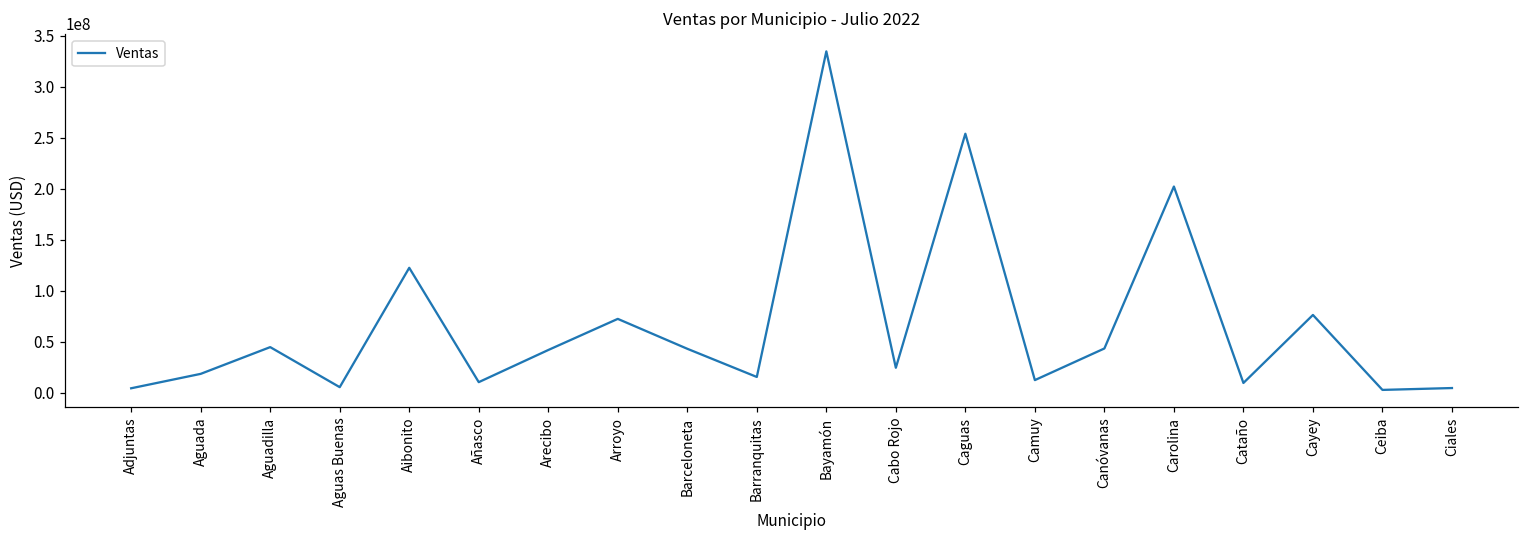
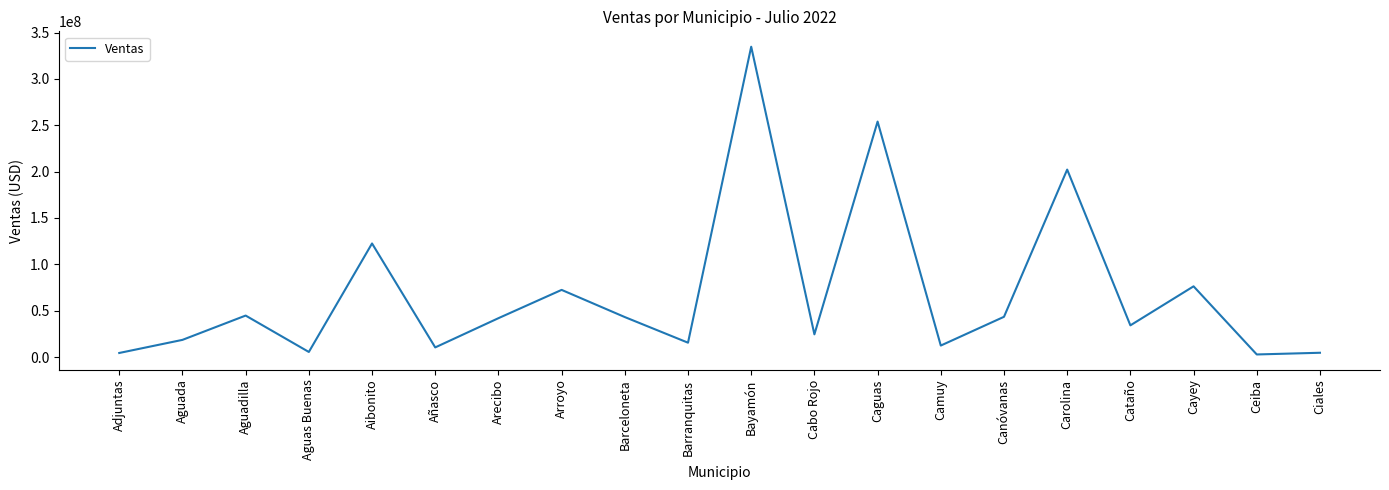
Cataño: 10000000 -> 30000000
